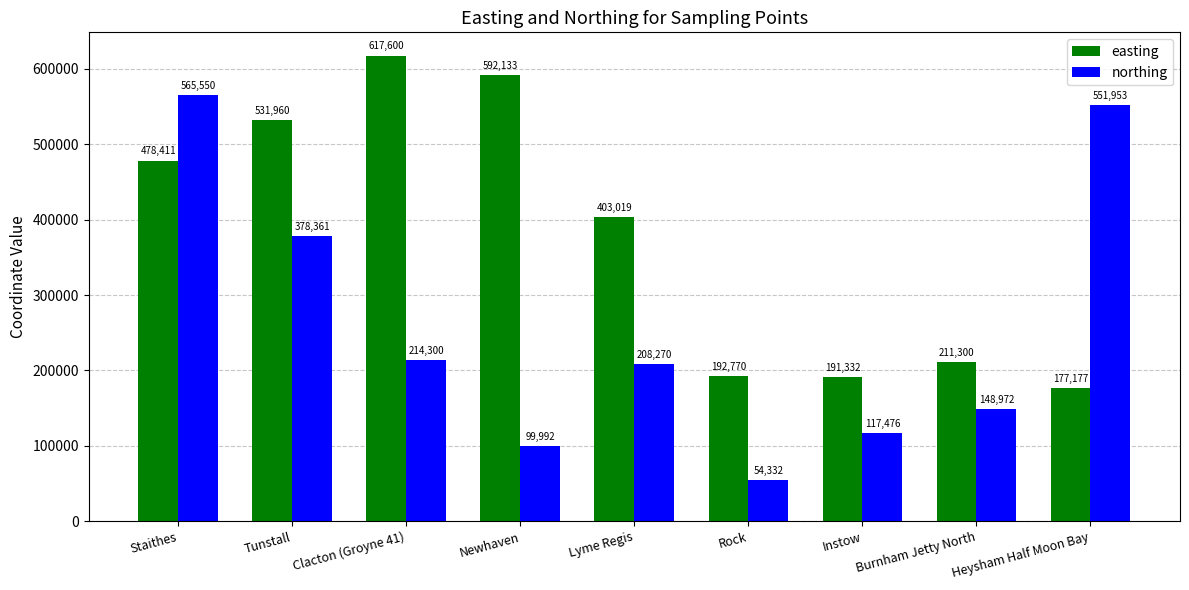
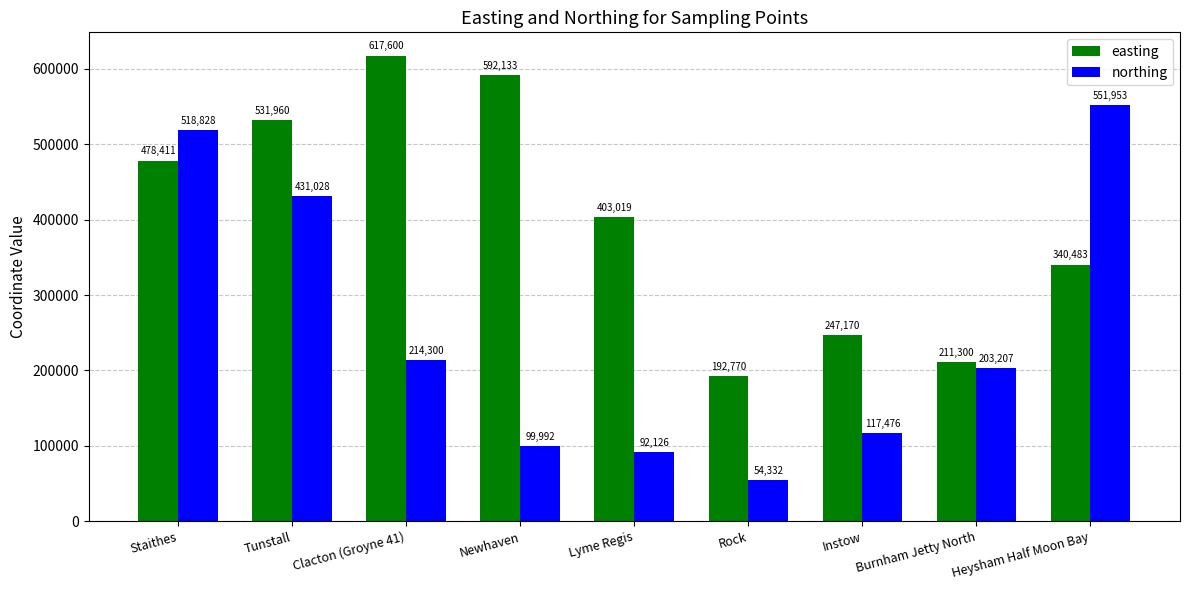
northing, Staithes: 565,550 -> 518,828
northing, Tunstall: 378,361 -> 431,028
northing, Lyme Regis: 208,270 -> 92,126
easting, Instow: 191,332 -> 247,170
northing, Burnham Jetty North: 148,972 -> 203,207
easting, Heysham Half Moon Bay: 177,177 -> 340,483
